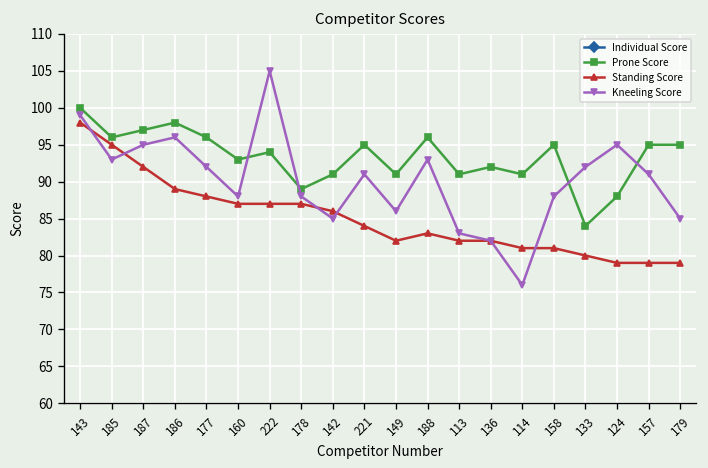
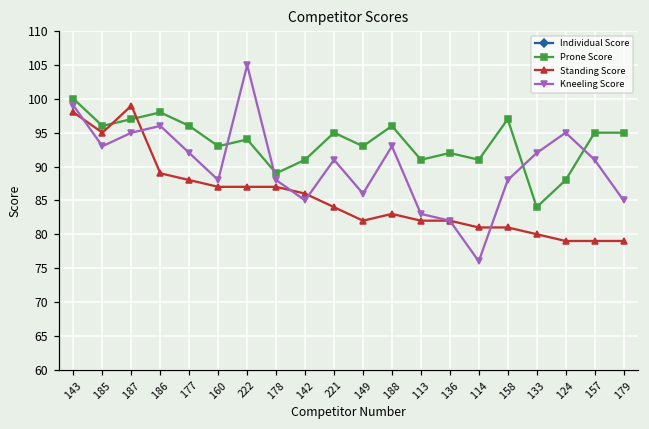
Standing Score, 187: 92 -> 99
Prone Score, 149: 91 -> 93
Prone Score, 158: 95 -> 97
